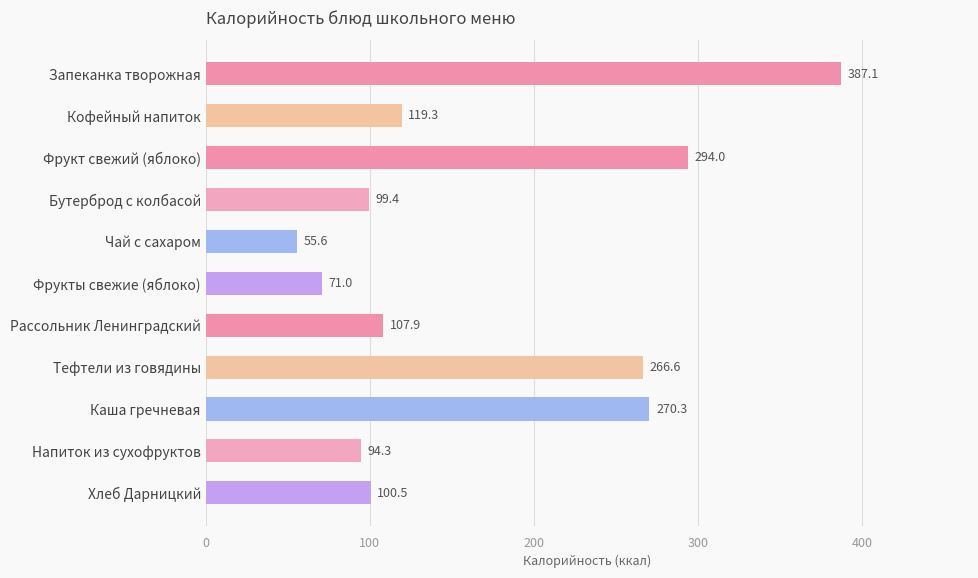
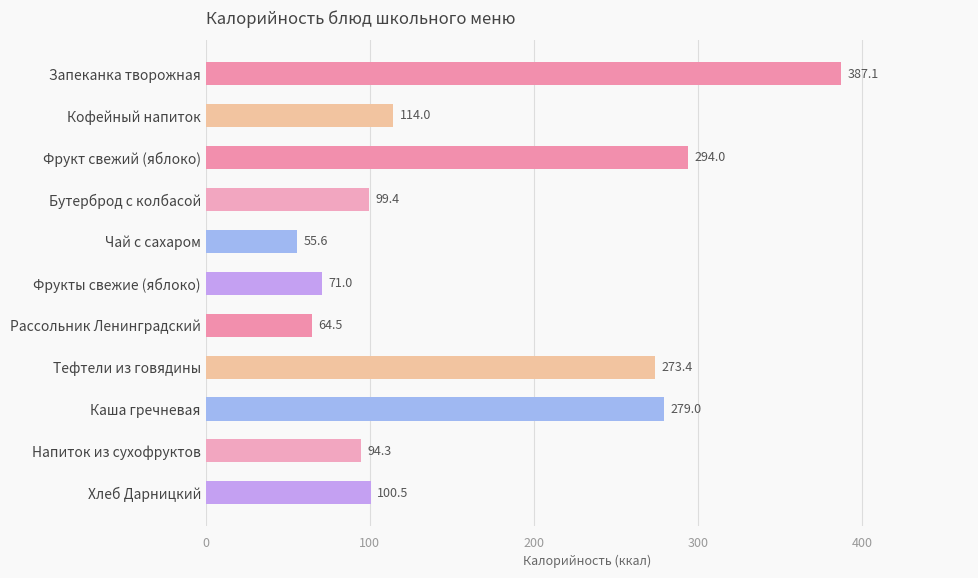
Кофейный напиток: 119.3 -> 114.0
Рассольник Ленинградский: 107.9 -> 64.5
Тефтели из говядины: 266.6 -> 273.4
Каша гречневая: 270.3 -> 279.0
